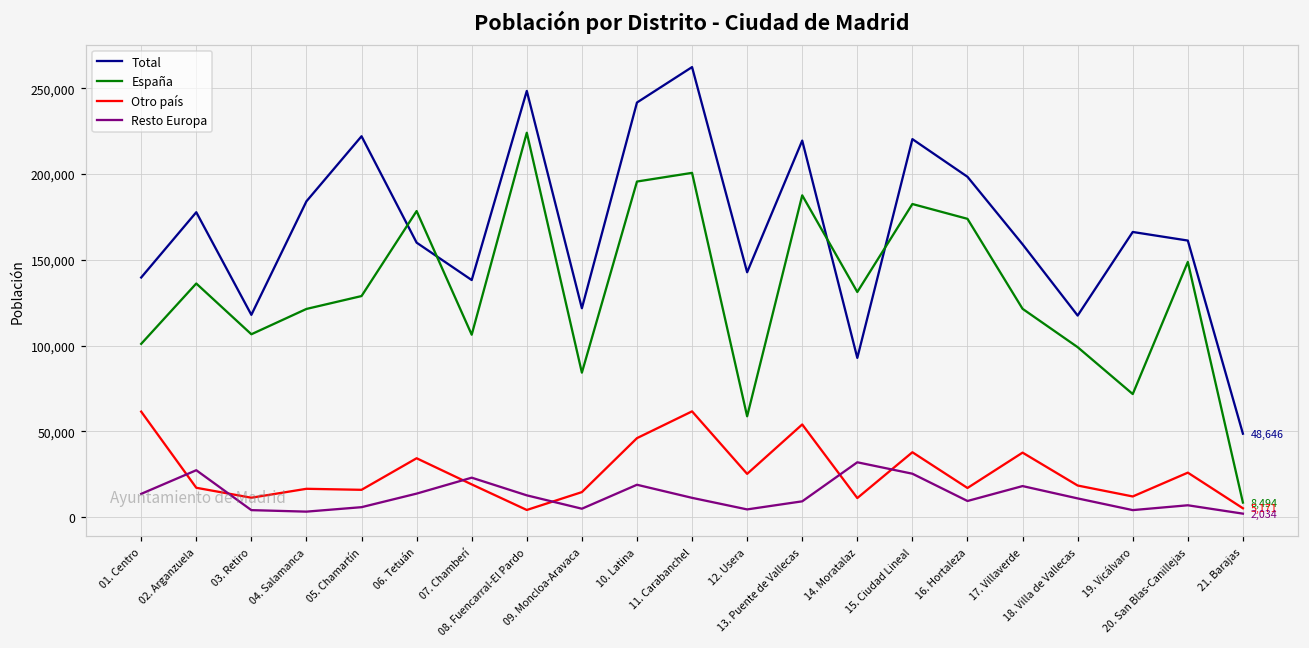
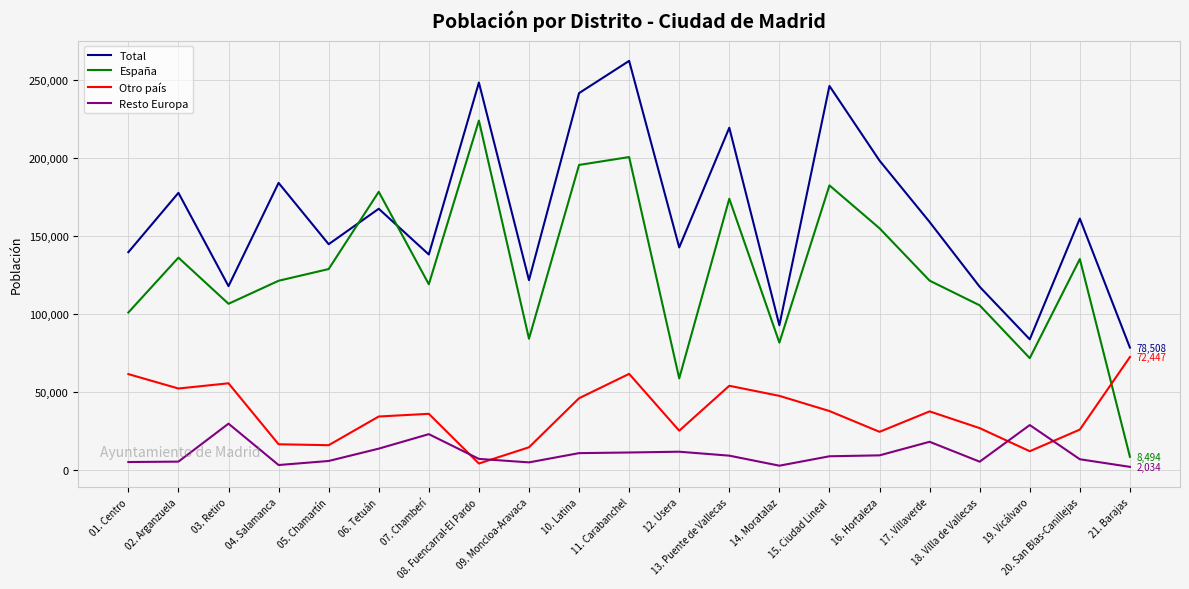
Resto Europa, 01. Centro: 14,000 -> 5,000
Otro país, 02. Arganzuela: 17,000 -> 52,000
Resto Europa, 02. Arganzuela: 27,000 -> 5,000
Otro país, 03. Retiro: 11,000 -> 56,000
Resto Europa, 03. Retiro: 4,000 -> 30,000
Total, 05. Chamartín: 222,000 -> 145,000
Total, 06. Tetuán: 160,000 -> 168,000
España, 07. Chamberí: 106,000 -> 119,000
Otro país, 07. Chamberí: 19,000 -> 36,000
Resto Europa, 08. Fuencarral-El Pardo: 13,000 -> 7,000
Resto Europa, 10. Latina: 19,000 -> 11,000
Resto Europa, 12. Usera: 5,000 -> 12,000
España, 13. Puente de Vallecas: 188,000 -> 174,000
España, 14. Moratalaz: 131,000 -> 82,000
Otro país, 14. Moratalaz: 11,000 -> 48,000
Resto Europa, 14. Moratalaz: 32,000 -> 3,000
Total, 15. Ciudad Lineal: 220,000 -> 246,000
Resto Europa, 15. Ciudad Lineal: 25,000 -> 9,000
España, 16. Hortaleza: 174,000 -> 155,000
Otro país, 16. Hortaleza: 17,000 -> 25,000
España, 18. Villa de Vallecas: 99,000 -> 106,000
Otro país, 18. Villa de Vallecas: 18,000 -> 27,000
Resto Europa, 18. Villa de Vallecas: 11,000 -> 5,000
Total, 19. Vicálvaro: 166,000 -> 84,000
Resto Europa, 19. Vicálvaro: 4,000 -> 29,000
España, 20. San Blas-Canillejas: 149,000 -> 135,000
Total, 21. Barajas: 48,646 -> 78,508
Otro país, 21. Barajas: 5,171 -> 72,447
